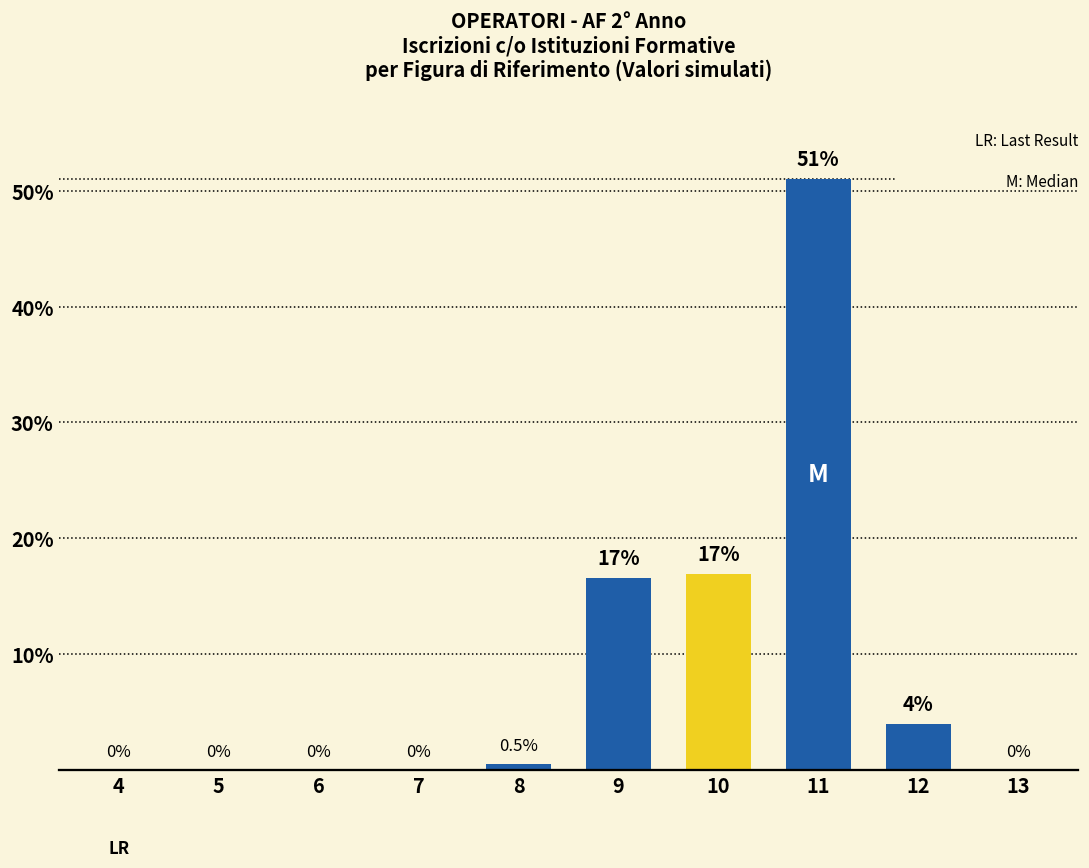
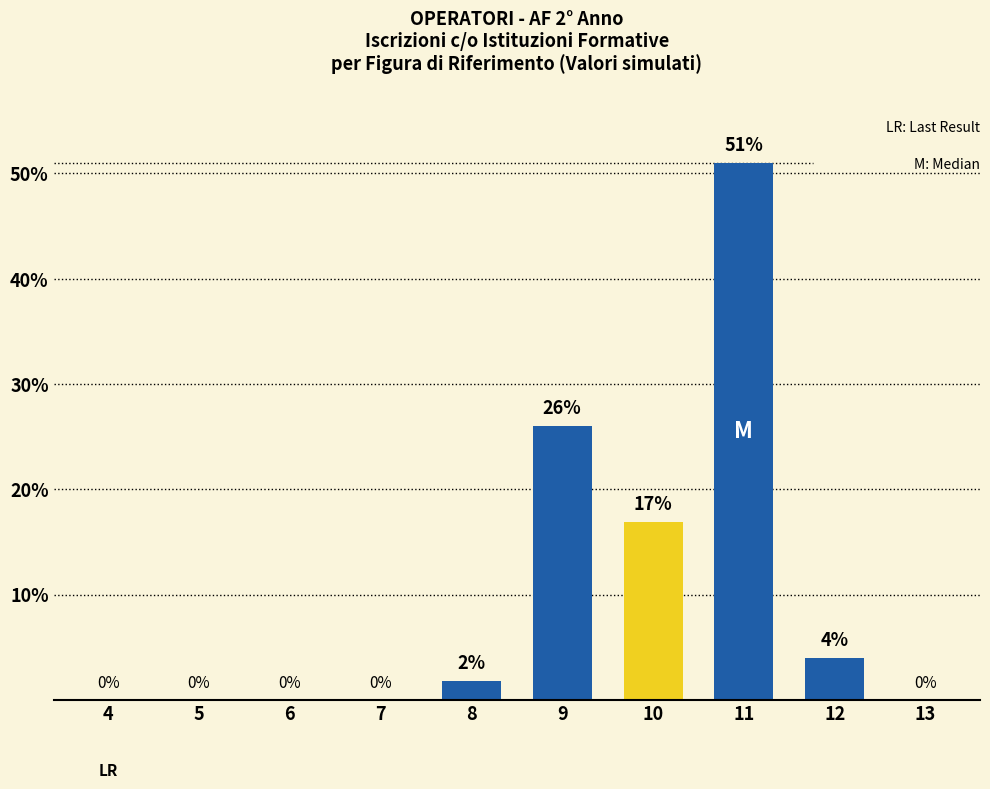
8: 0.5% -> 2%
9: 17% -> 26%
